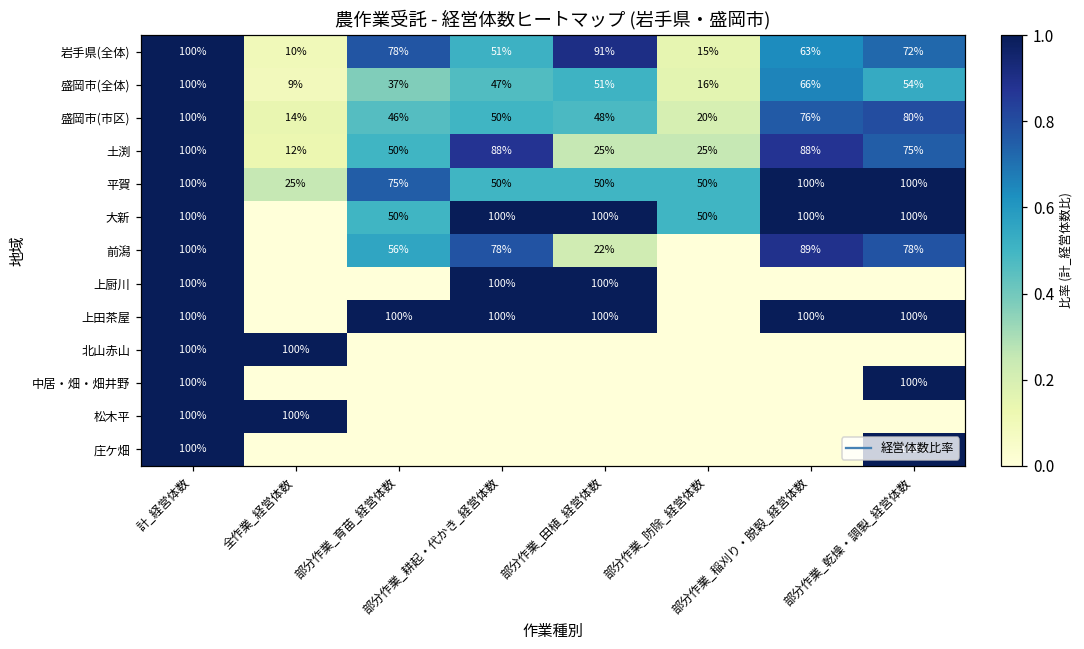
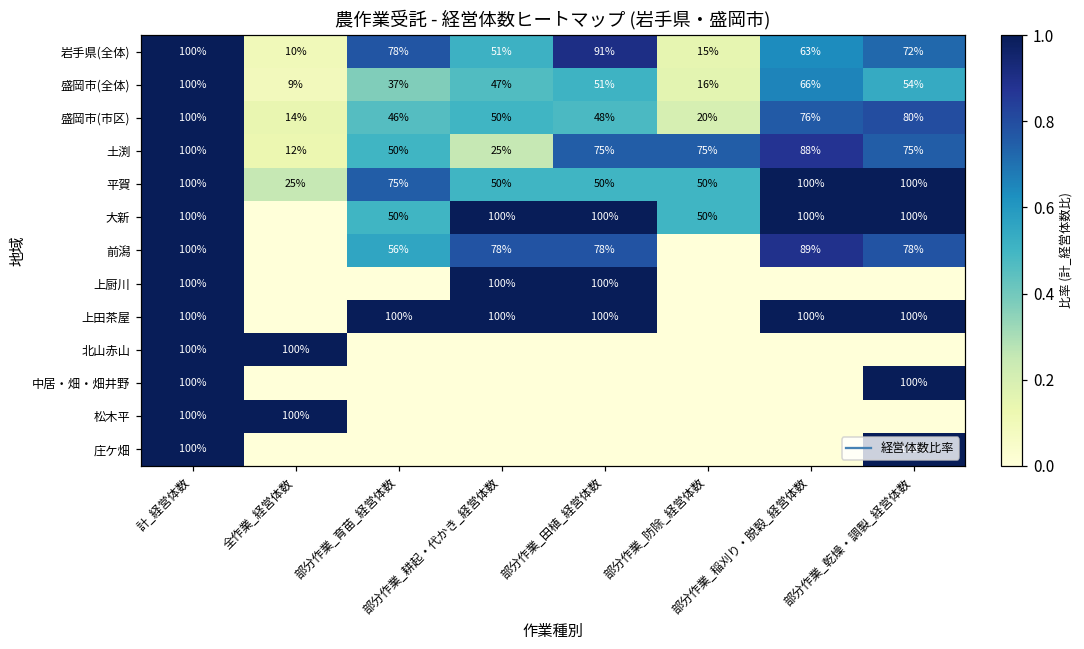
土渕, 部分作業_耕起・代かき_経営体数: 88% -> 25%
土渕, 部分作業_田植_経営体数: 25% -> 75%
土渕, 部分作業_防除_経営体数: 25% -> 75%
前潟, 部分作業_田植_経営体数: 22% -> 78%
